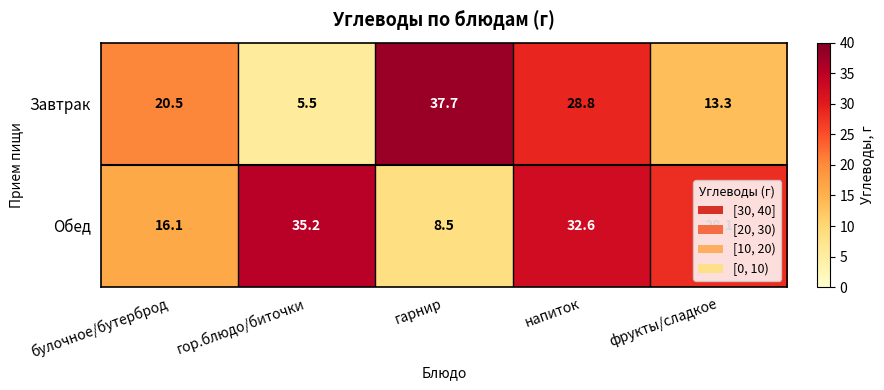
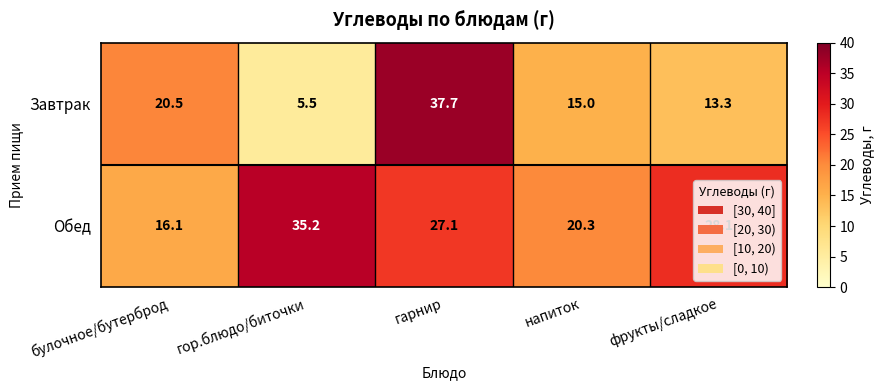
Завтрак, напиток: 28.8 -> 15.0
Обед, гарнир: 8.5 -> 27.1
Обед, напиток: 32.6 -> 20.3
